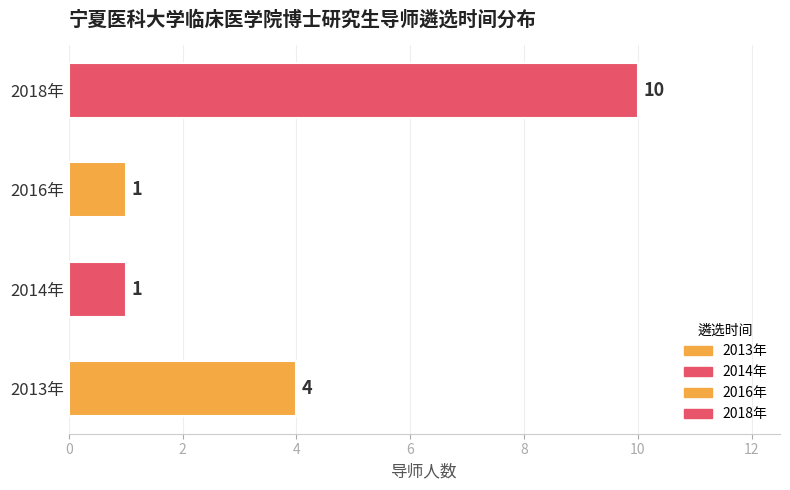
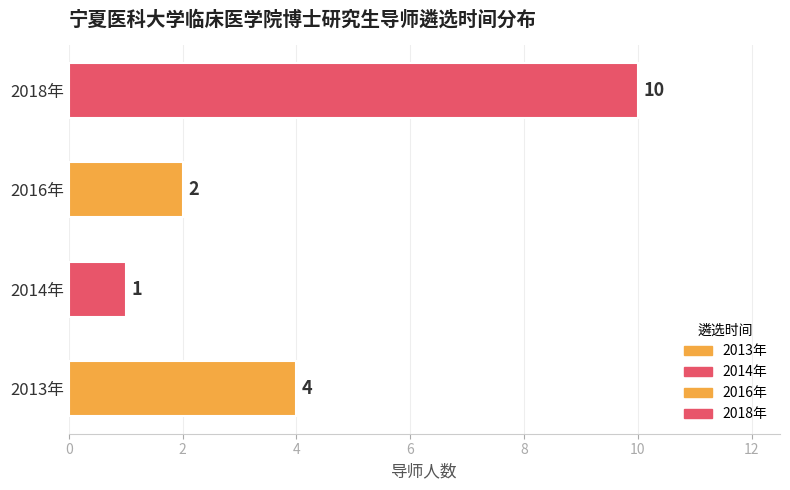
2016年: 1 -> 2
